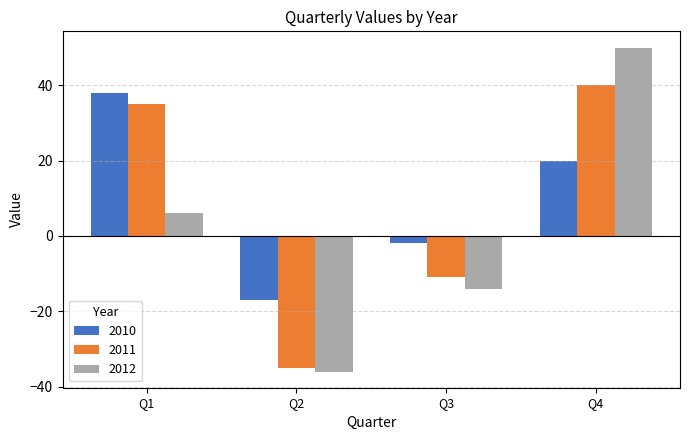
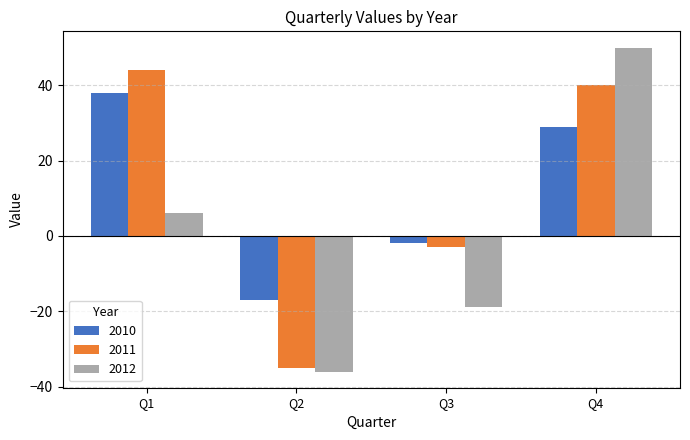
2011, Q1: 35 -> 44
2011, Q3: -11 -> -3
2012, Q3: -14 -> -19
2010, Q4: 20 -> 29
